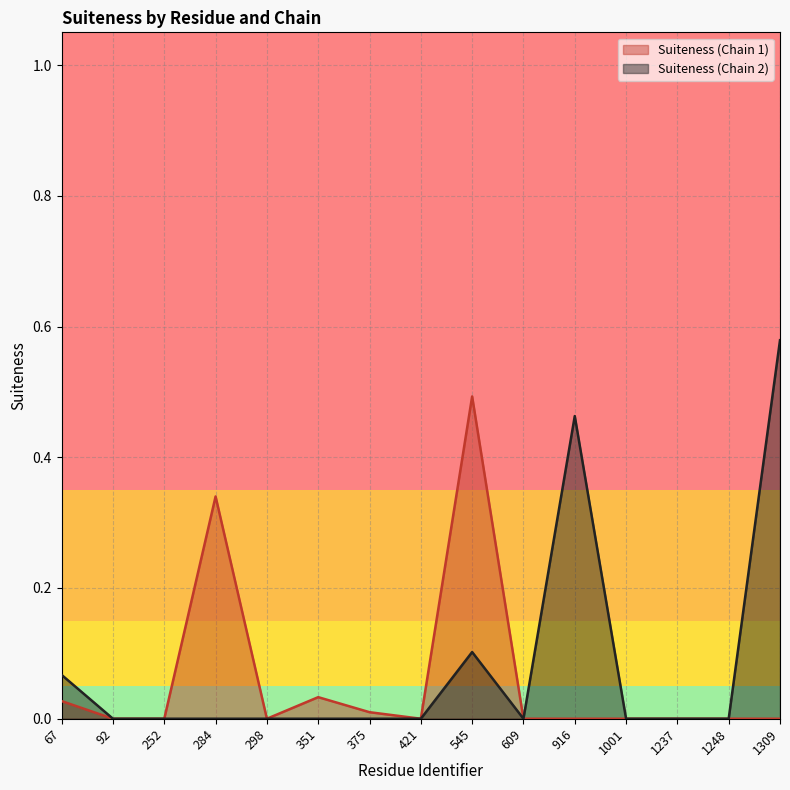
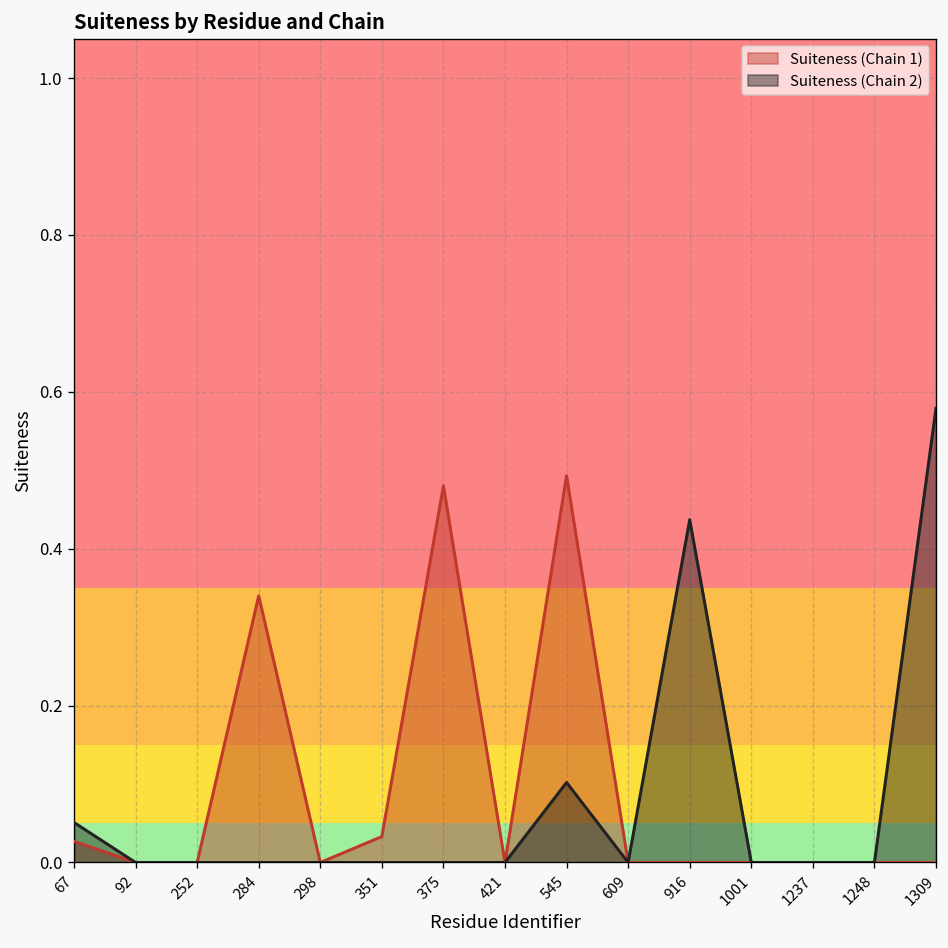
Suiteness (Chain 2), 67: 0.07 -> 0.05
Suiteness (Chain 1), 375: 0.01 -> 0.48
Suiteness (Chain 2), 916: 0.46 -> 0.44
